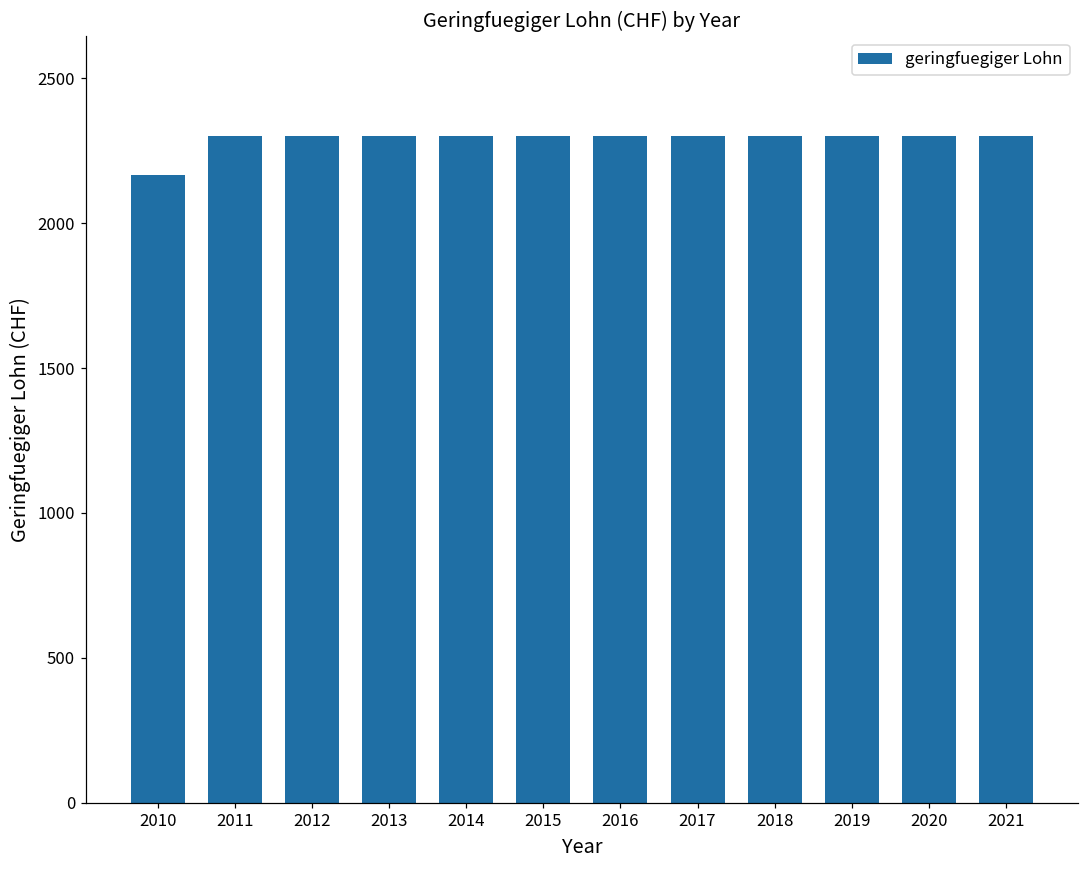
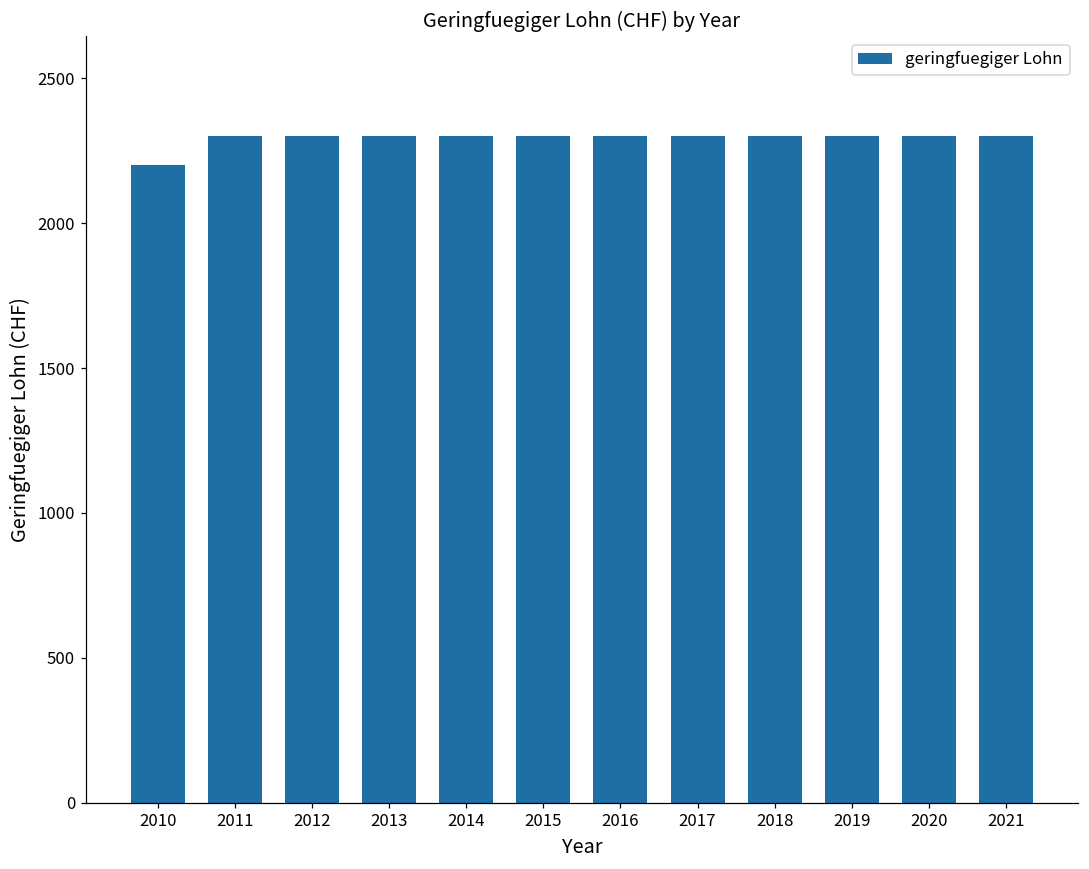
2010: 2170 -> 2200
